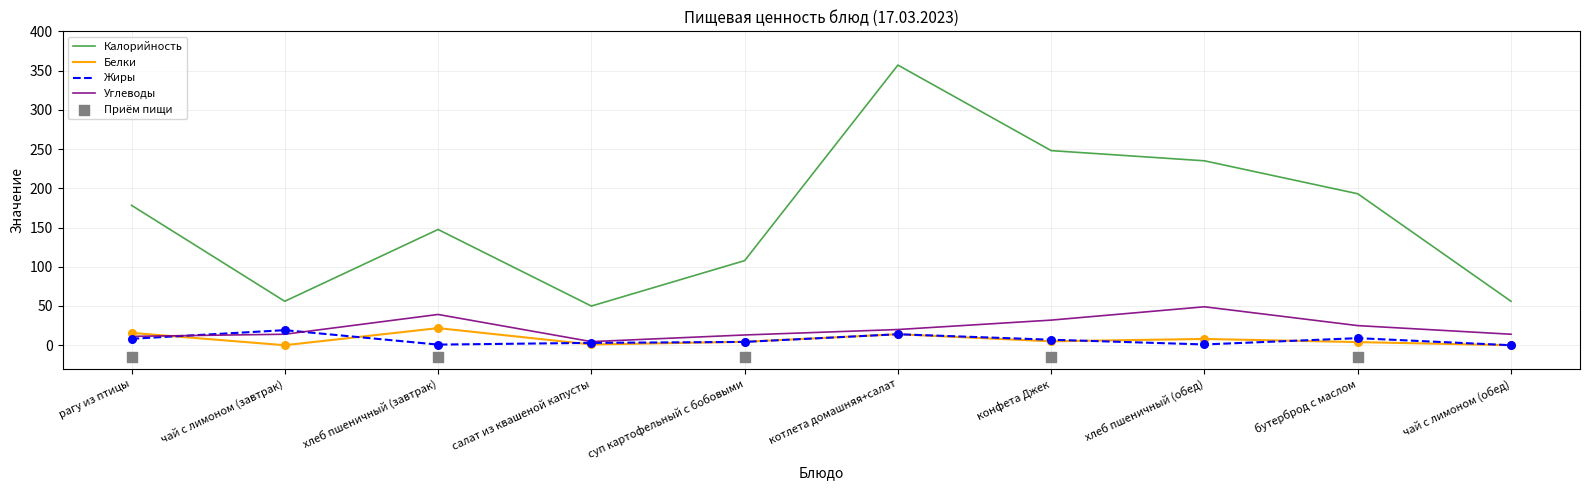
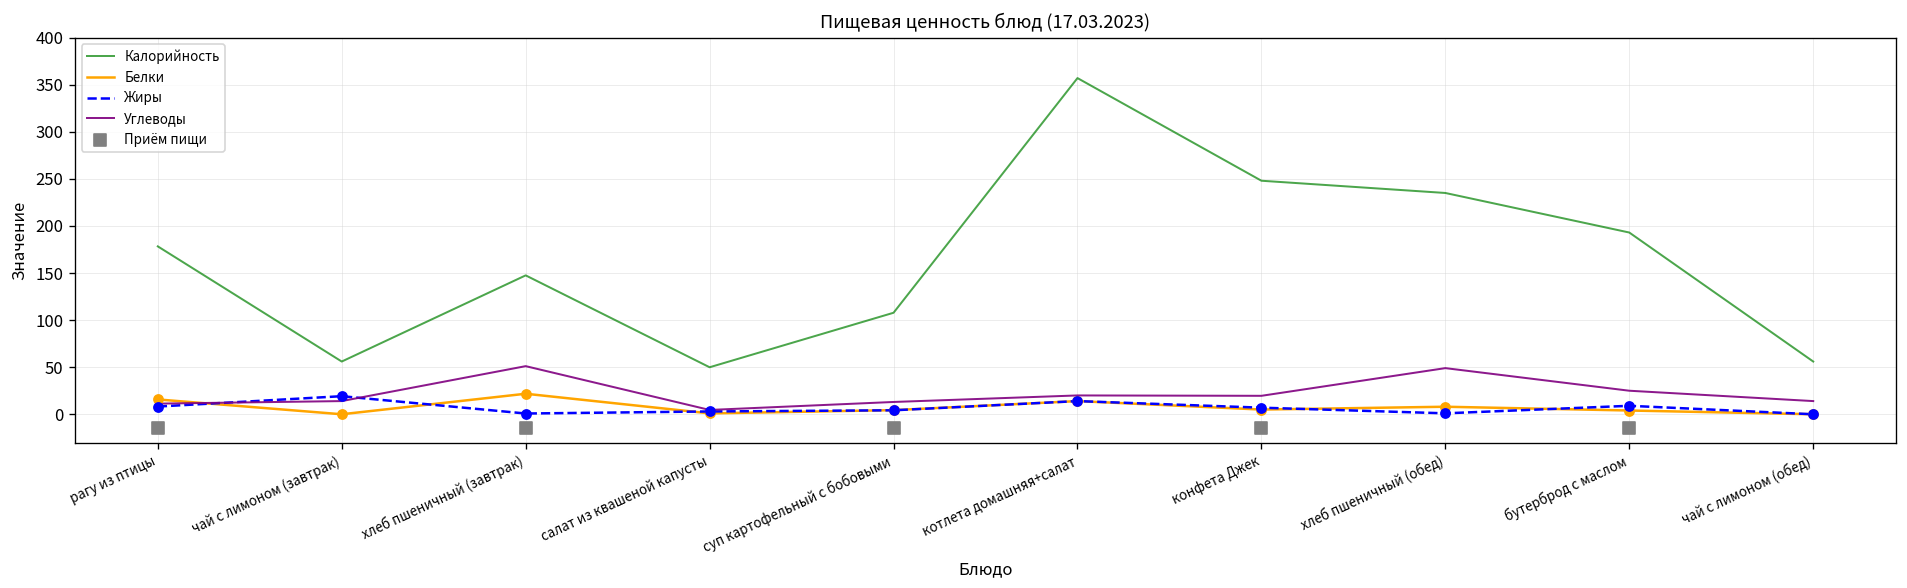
Углеводы, хлеб пшеничный (завтрак): 40 -> 50
Углеводы, конфета Джек: 30 -> 20
